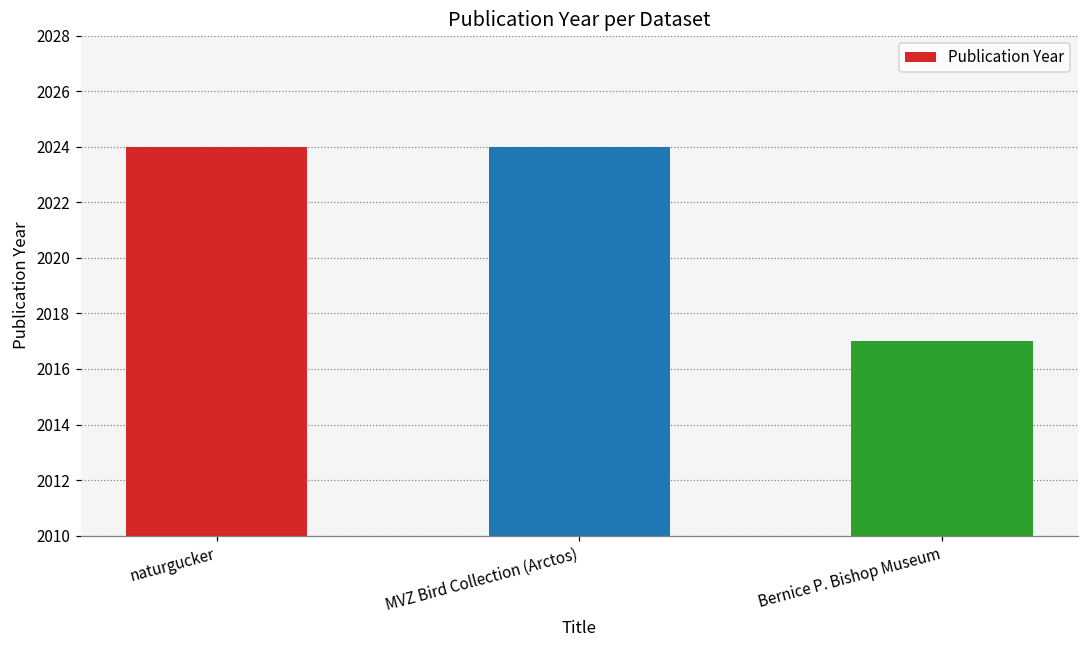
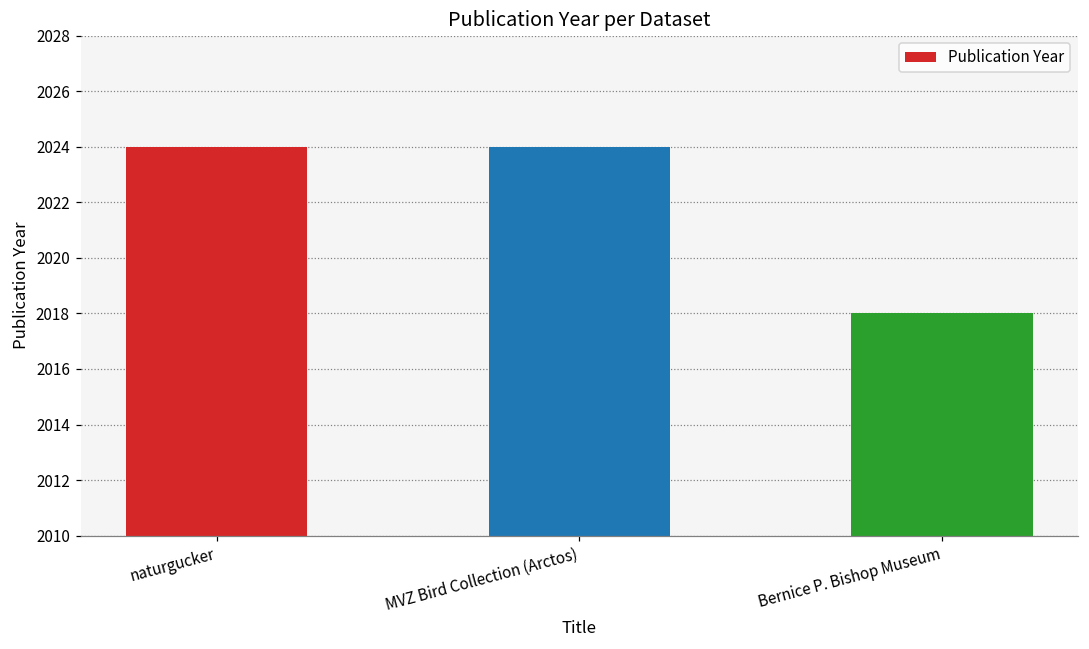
Bernice P. Bishop Museum: 2017 -> 2018
